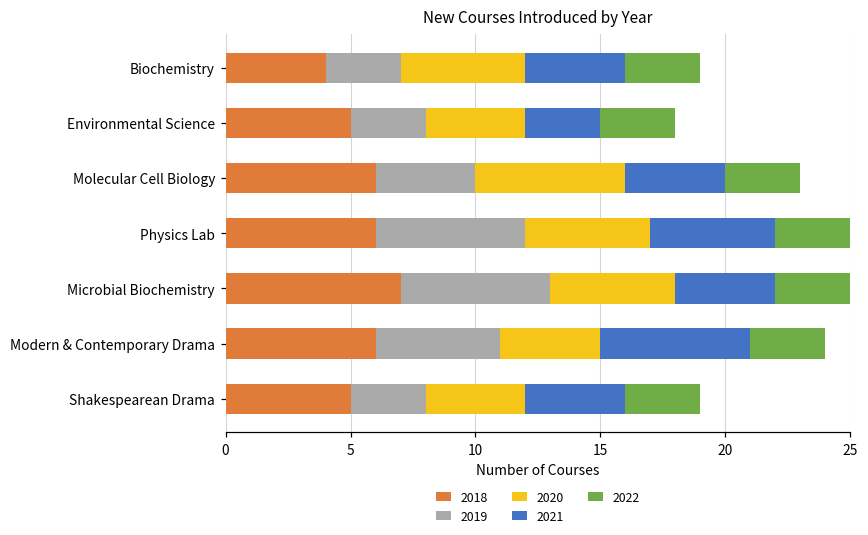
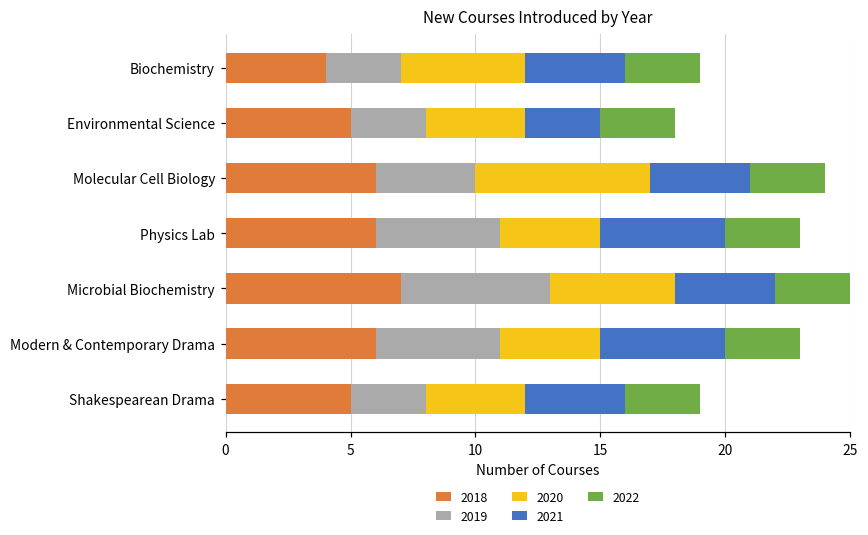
2020, Molecular Cell Biology: 6 -> 7
2019, Physics Lab: 6 -> 5
2020, Physics Lab: 5 -> 4
2021, Modern & Contemporary Drama: 6 -> 5
